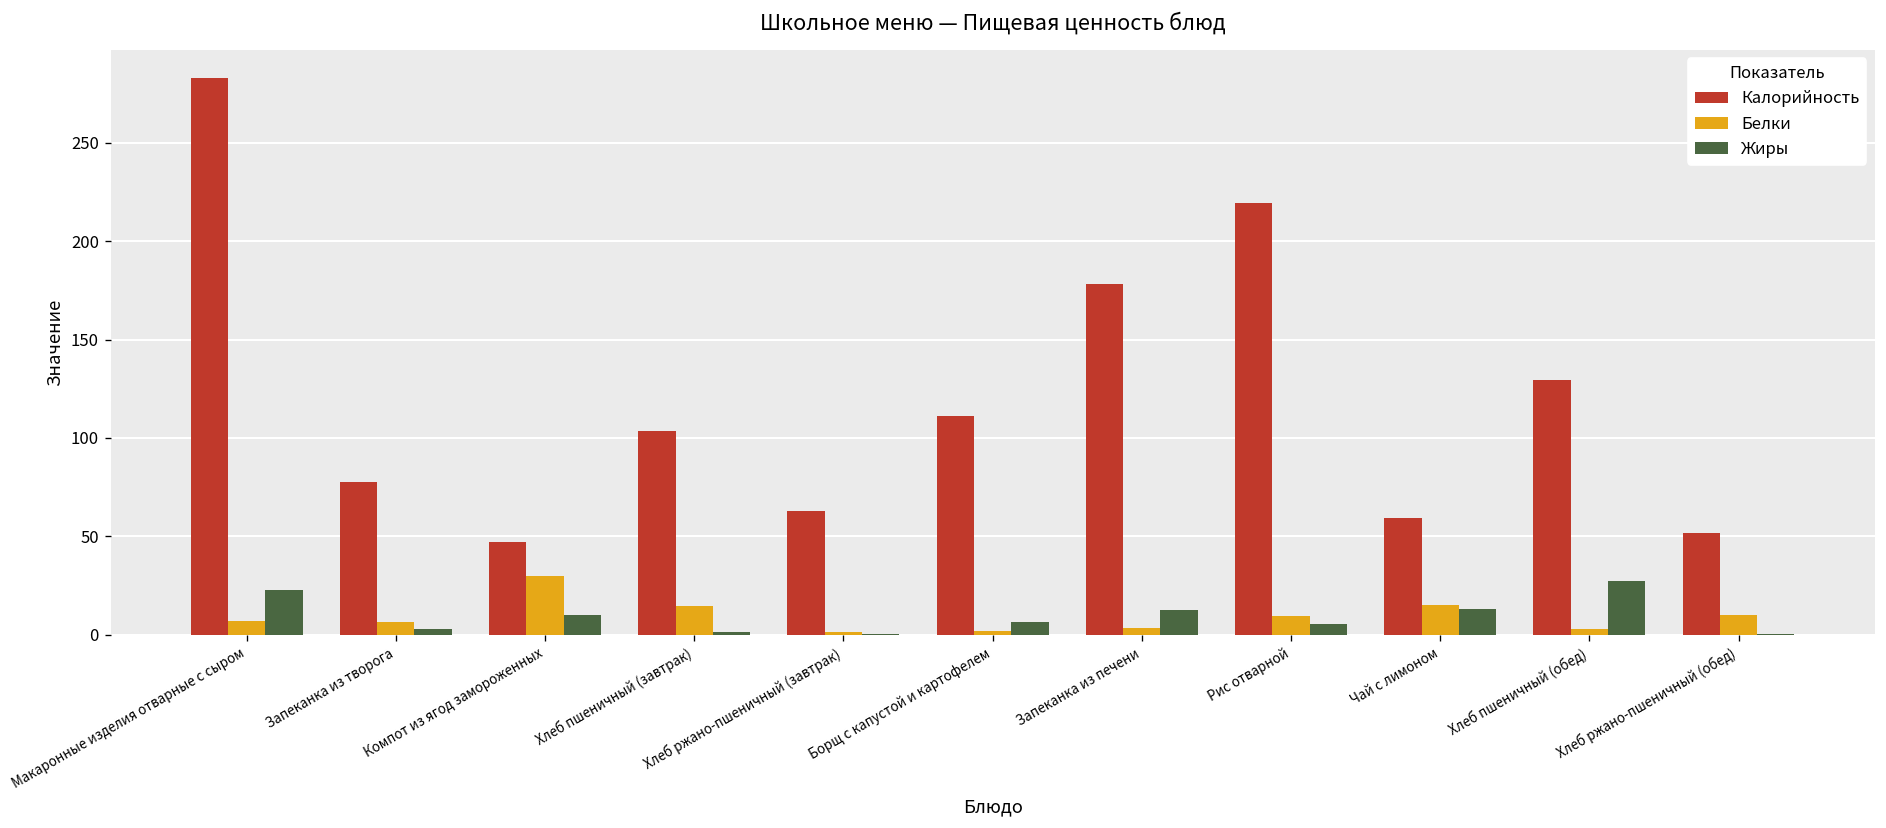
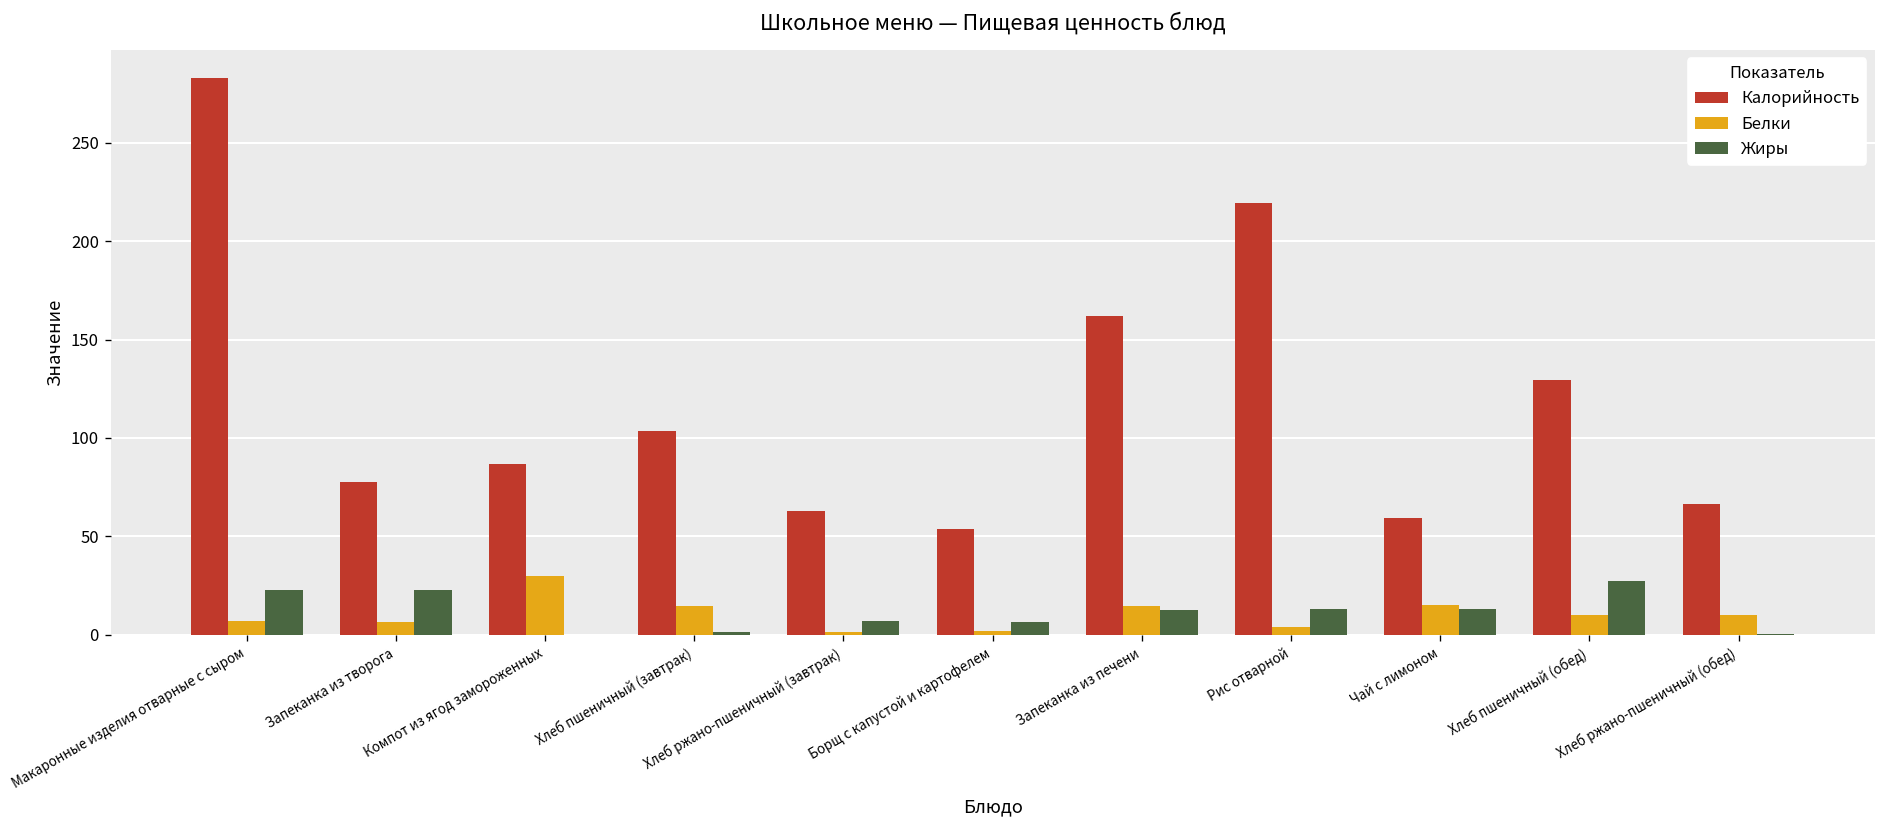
Жиры, Запеканка из творога: 3 -> 23
Калорийность, Компот из ягод замороженных: 47 -> 87
Жиры, Компот из ягод замороженных: 10 -> 0
Жиры, Хлеб ржано-пшеничный (завтрак): 1 -> 7
Калорийность, Борщ с капустой и картофелем: 111 -> 54
Калорийность, Запеканка из печени: 178 -> 162
Белки, Запеканка из печени: 4 -> 15
Белки, Рис отварной: 10 -> 4
Жиры, Рис отварной: 5 -> 13
Белки, Хлеб пшеничный (обед): 3 -> 10
Калорийность, Хлеб ржано-пшеничный (обед): 52 -> 67
